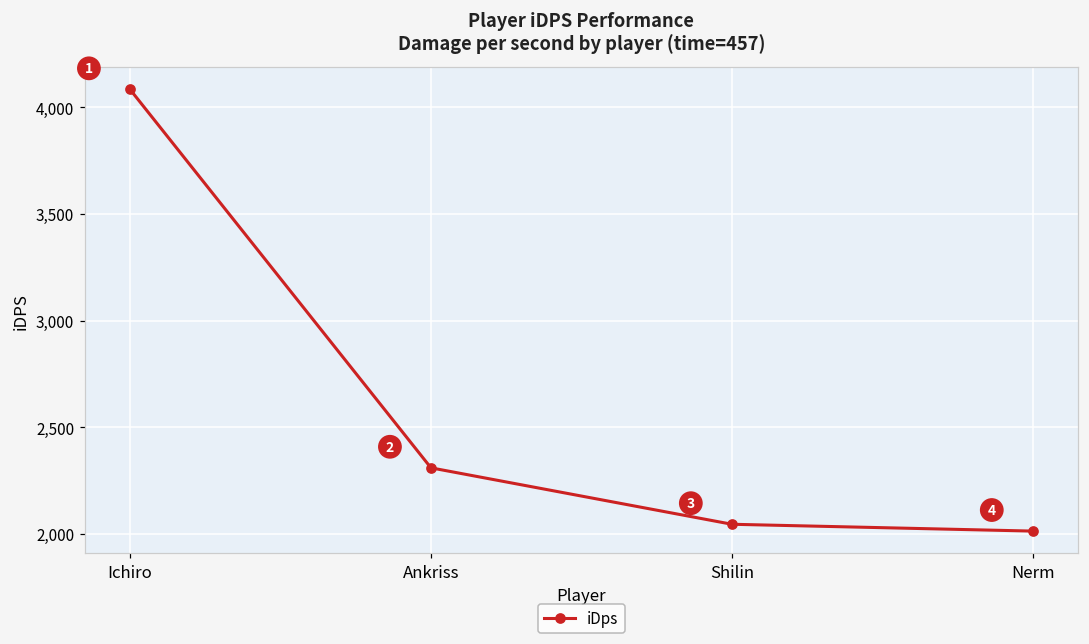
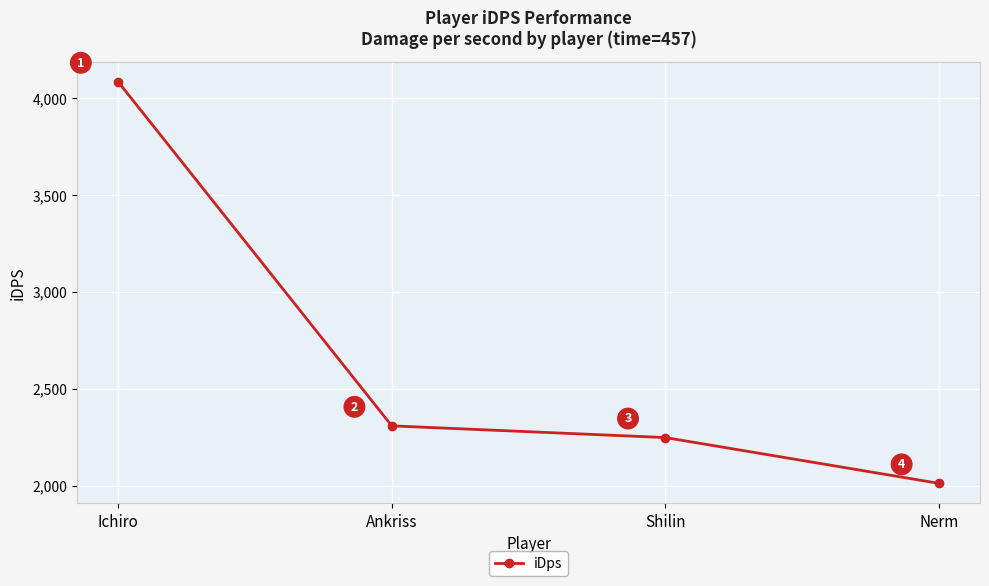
Shilin: 2,050 -> 2,250
